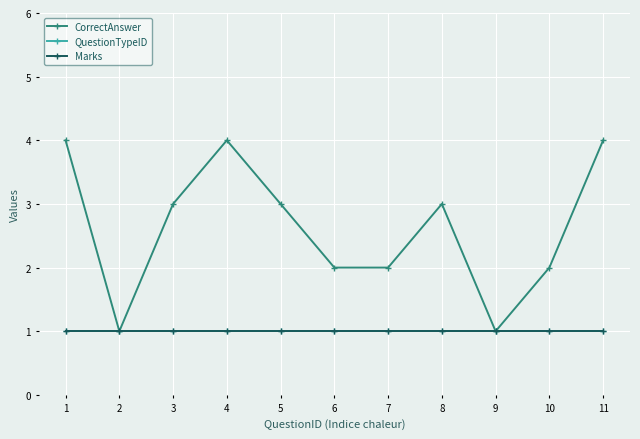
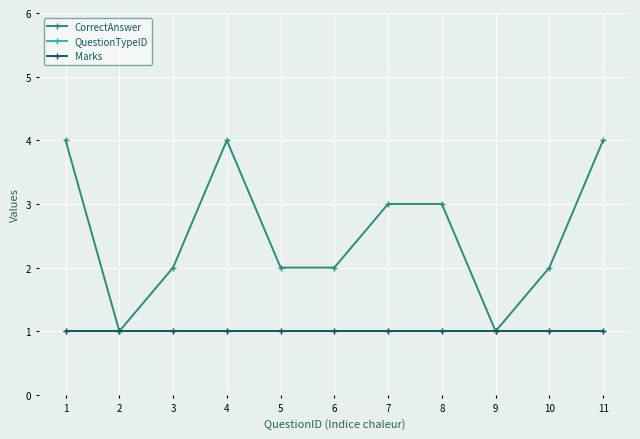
CorrectAnswer, 3: 3 -> 2
CorrectAnswer, 5: 3 -> 2
CorrectAnswer, 7: 2 -> 3
